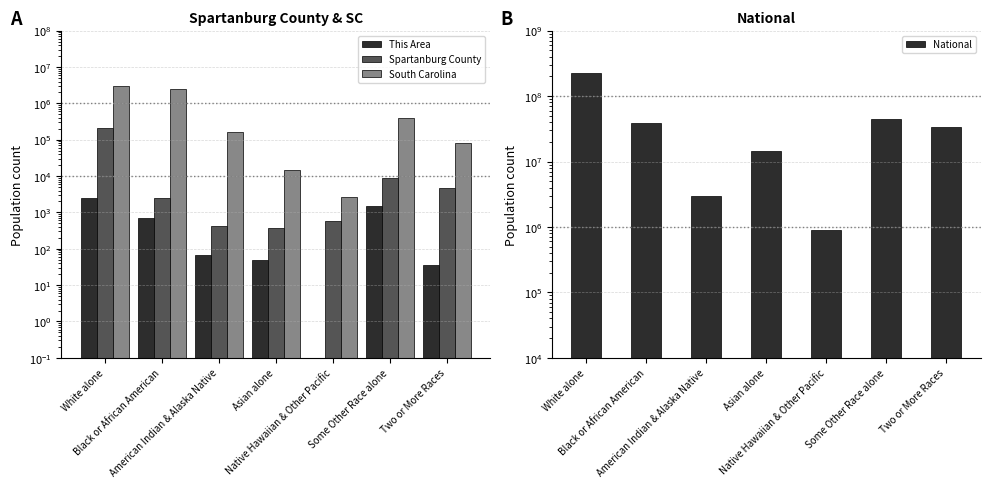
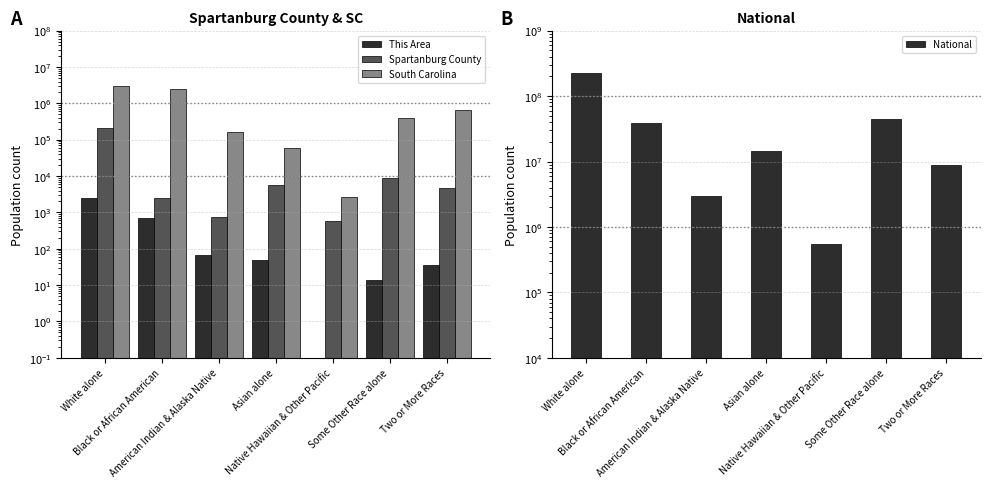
Spartanburg County & SC, Spartanburg County, American Indian & Alaska Native: 400 -> 800
Spartanburg County & SC, Spartanburg County, Asian alone: 400 -> 6000
Spartanburg County & SC, South Carolina, Asian alone: 15000 -> 60000
Spartanburg County & SC, This Area, Some Other Race alone: 1500 -> 14
Spartanburg County & SC, South Carolina, Two or More Races: 80000 -> 700000
National, Native Hawaiian & Other Pacific: 900000 -> 500000
National, Two or More Races: 30000000 -> 9000000
